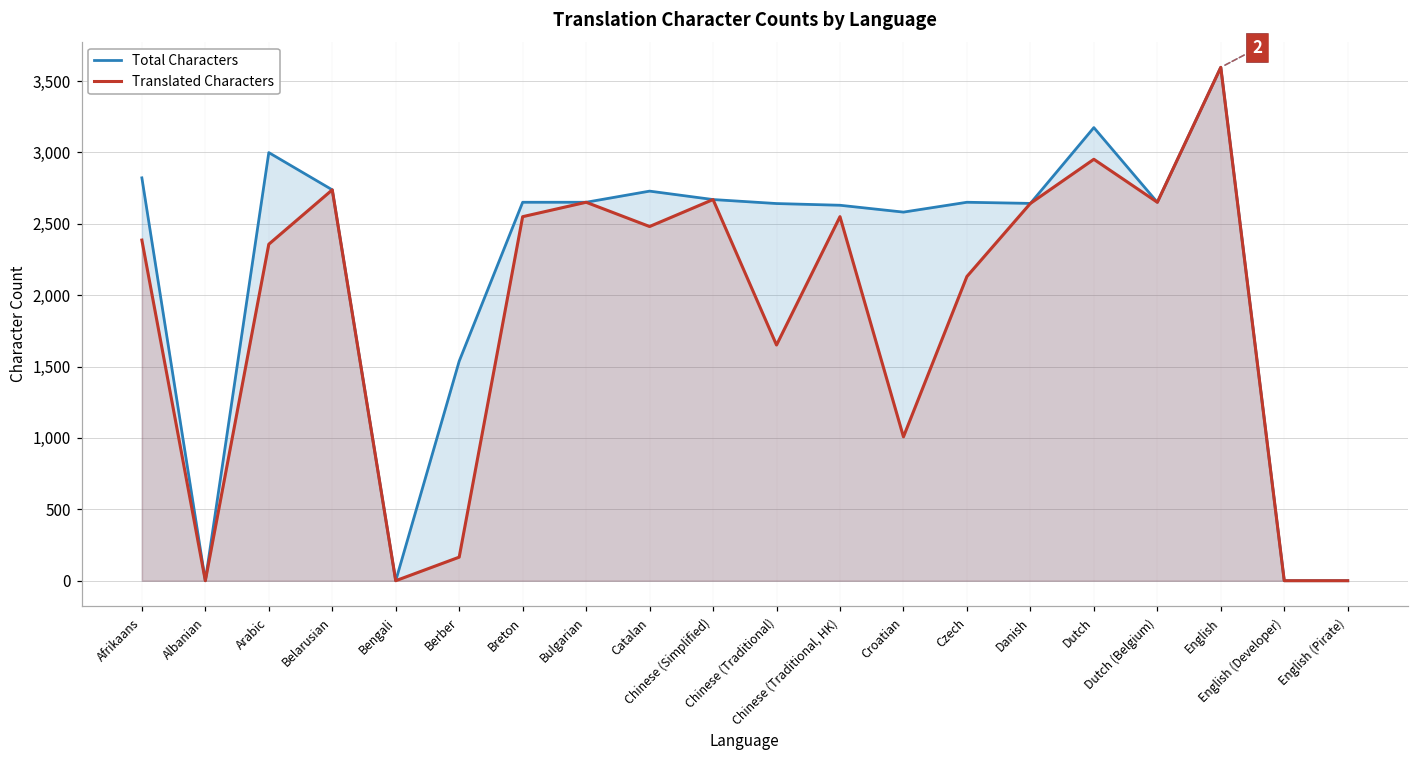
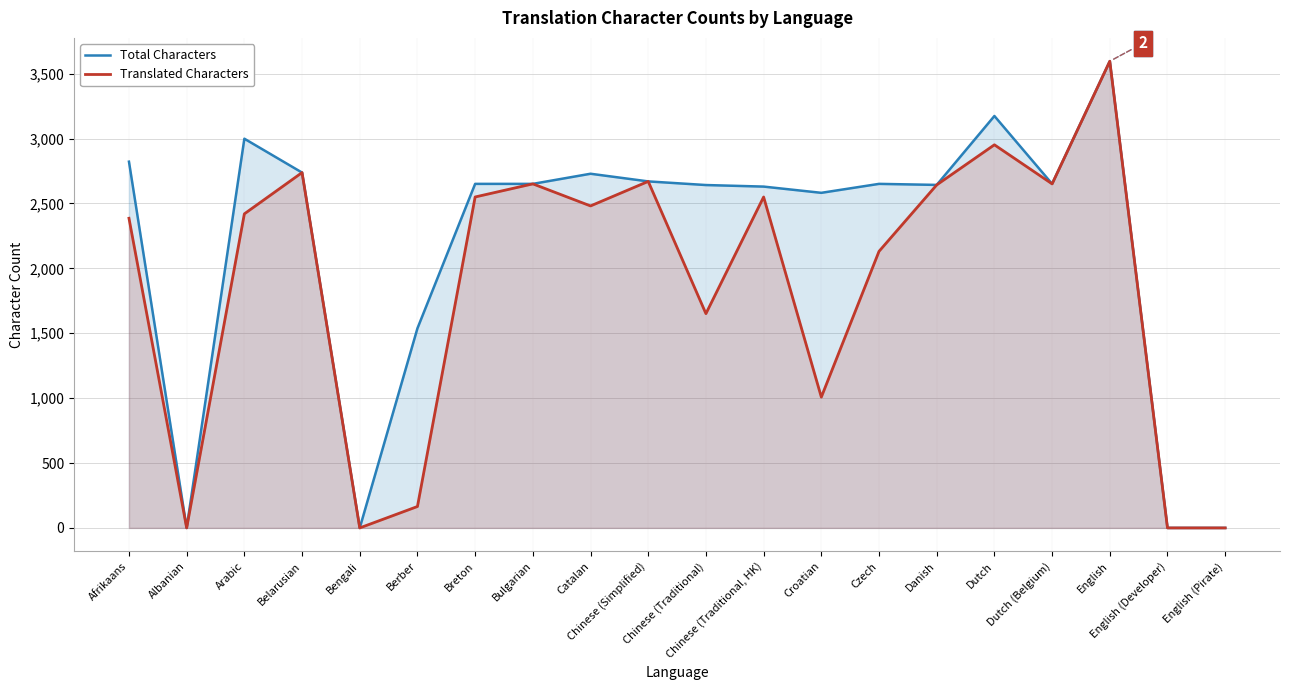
Translated Characters, Arabic: 2,360 -> 2,420
